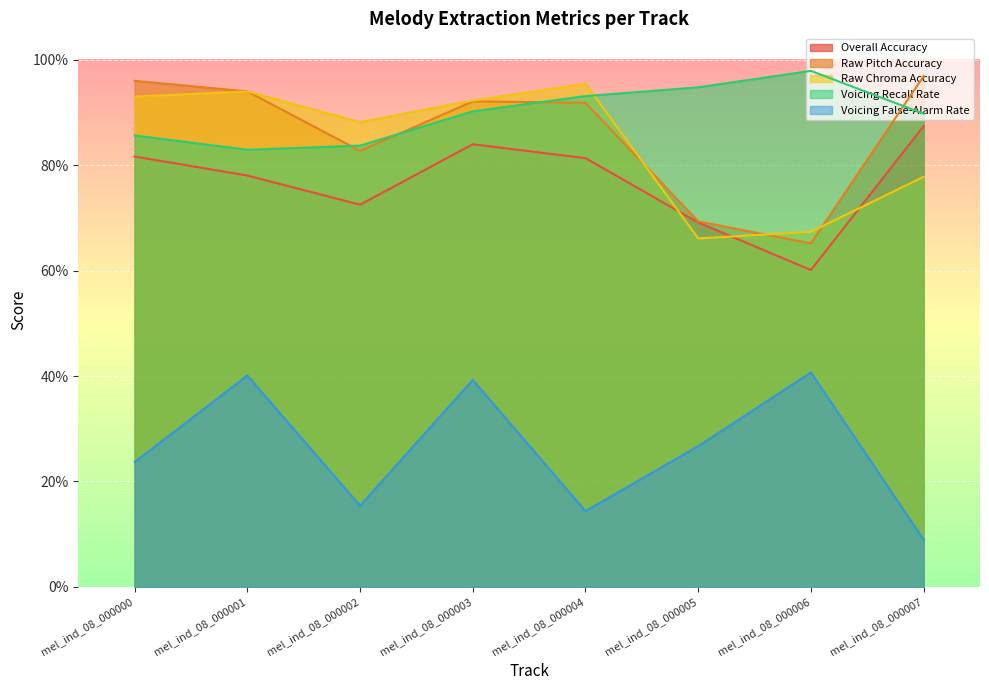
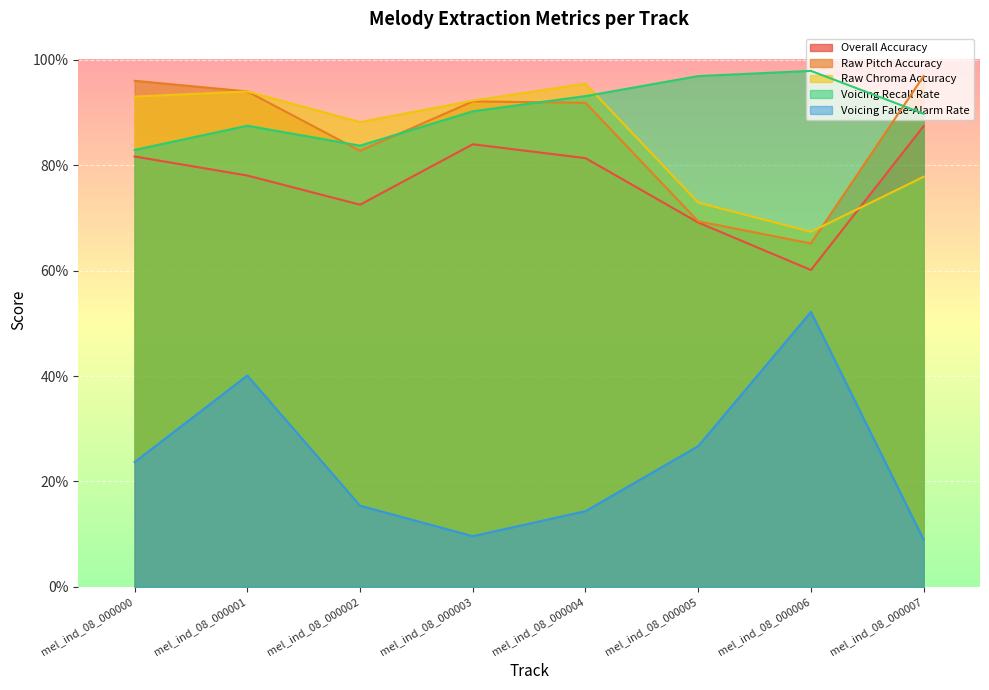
Voicing Recall Rate, mel_ind_08_000000: 86% -> 83%
Voicing Recall Rate, mel_ind_08_000001: 83% -> 87%
Voicing False-Alarm Rate, mel_ind_08_000003: 39% -> 10%
Raw Chroma Accuracy, mel_ind_08_000005: 66% -> 73%
Voicing Recall Rate, mel_ind_08_000005: 95% -> 97%
Voicing False-Alarm Rate, mel_ind_08_000006: 41% -> 52%
